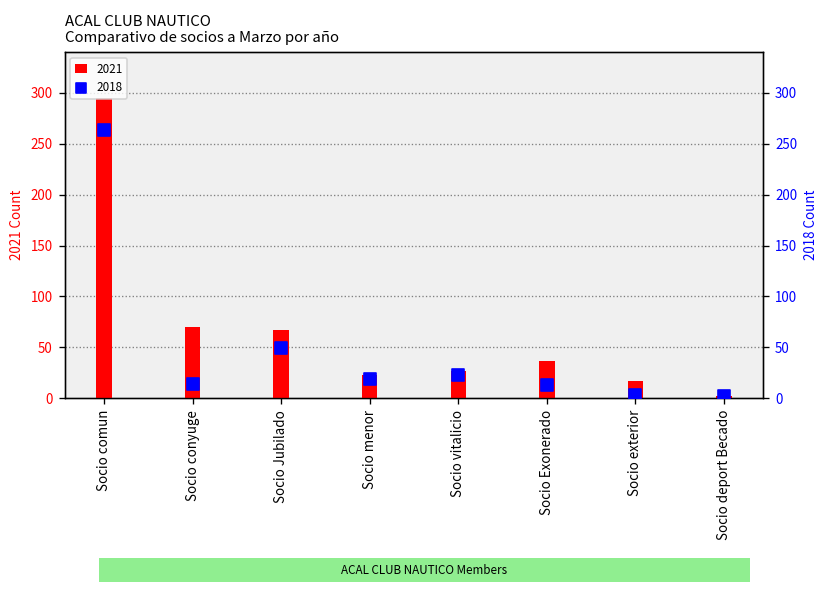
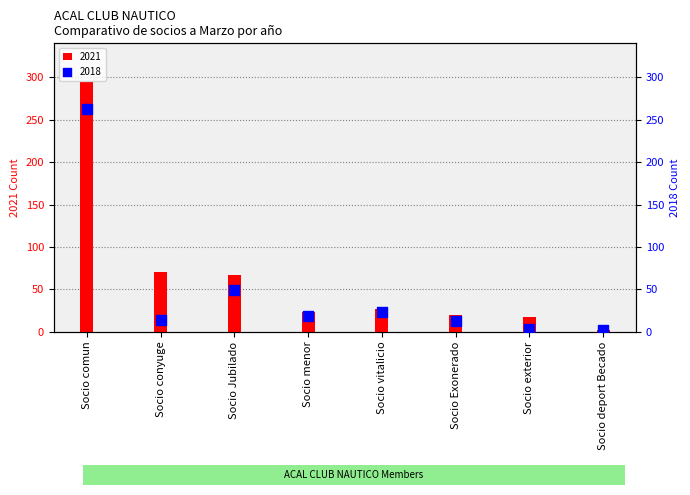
2021, Socio Exonerado: 40 -> 20
